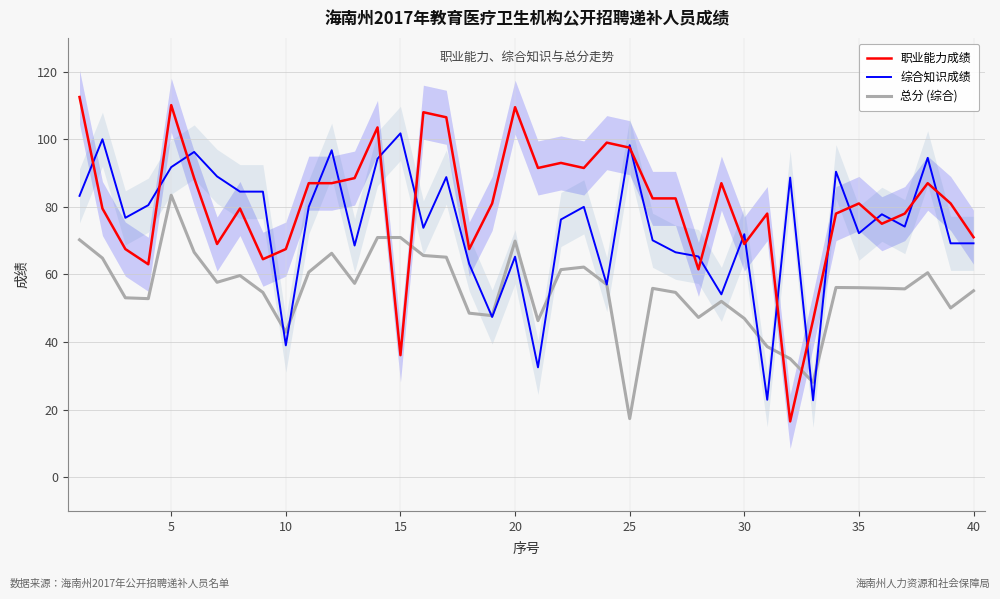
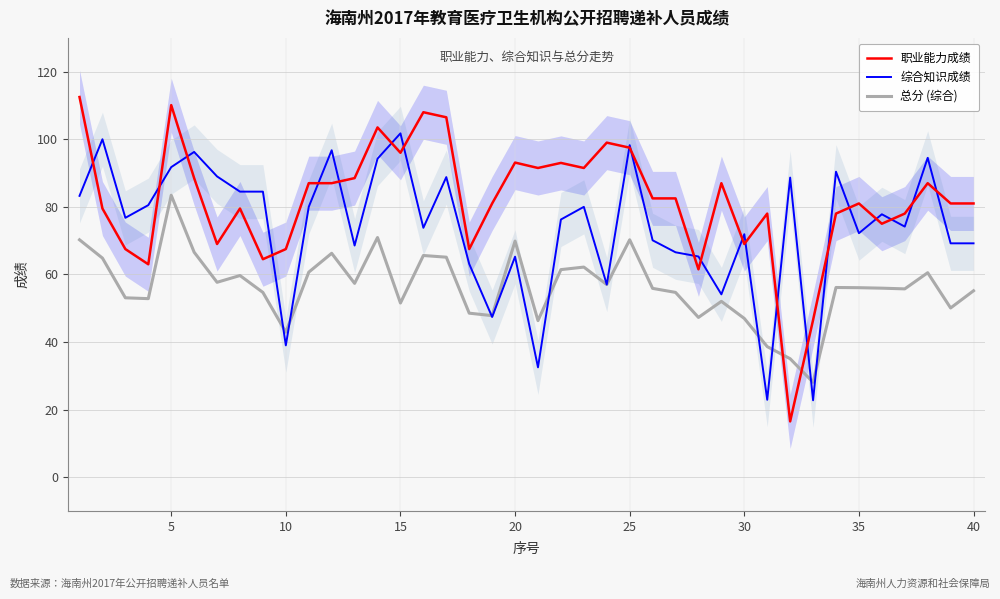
职业能力成绩, 15: 36 -> 96
总分 (综合), 15: 71 -> 52
职业能力成绩, 20: 110 -> 93
总分 (综合), 25: 17 -> 70
职业能力成绩, 40: 71 -> 81
